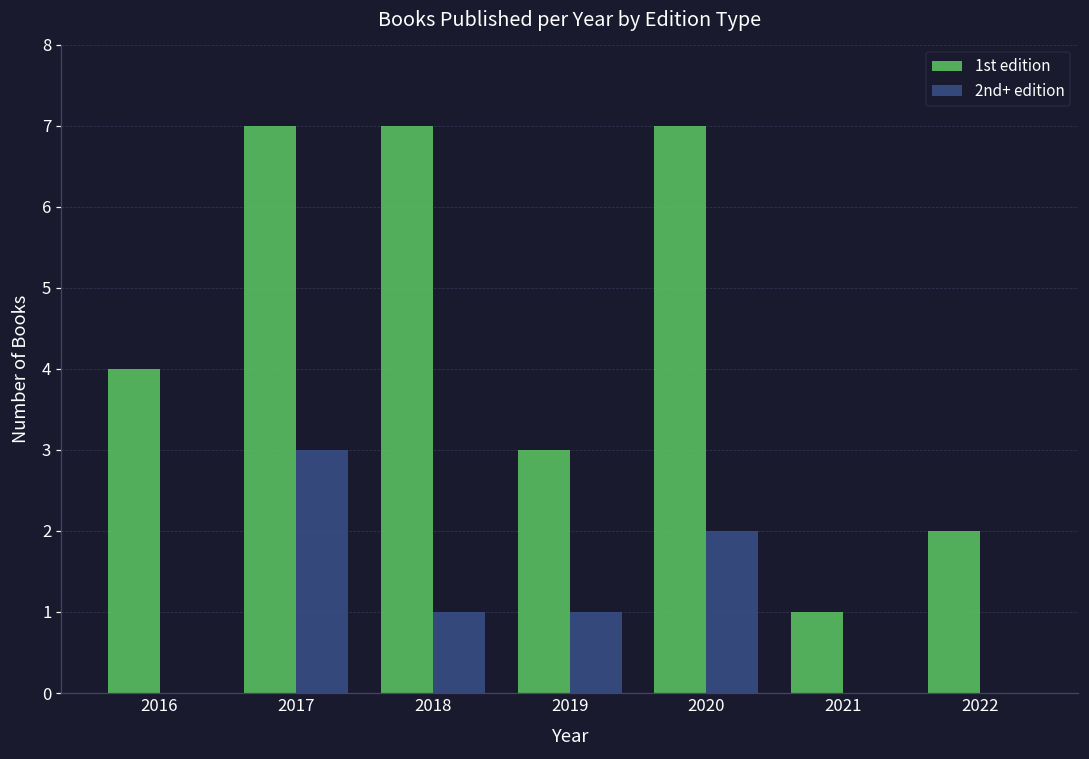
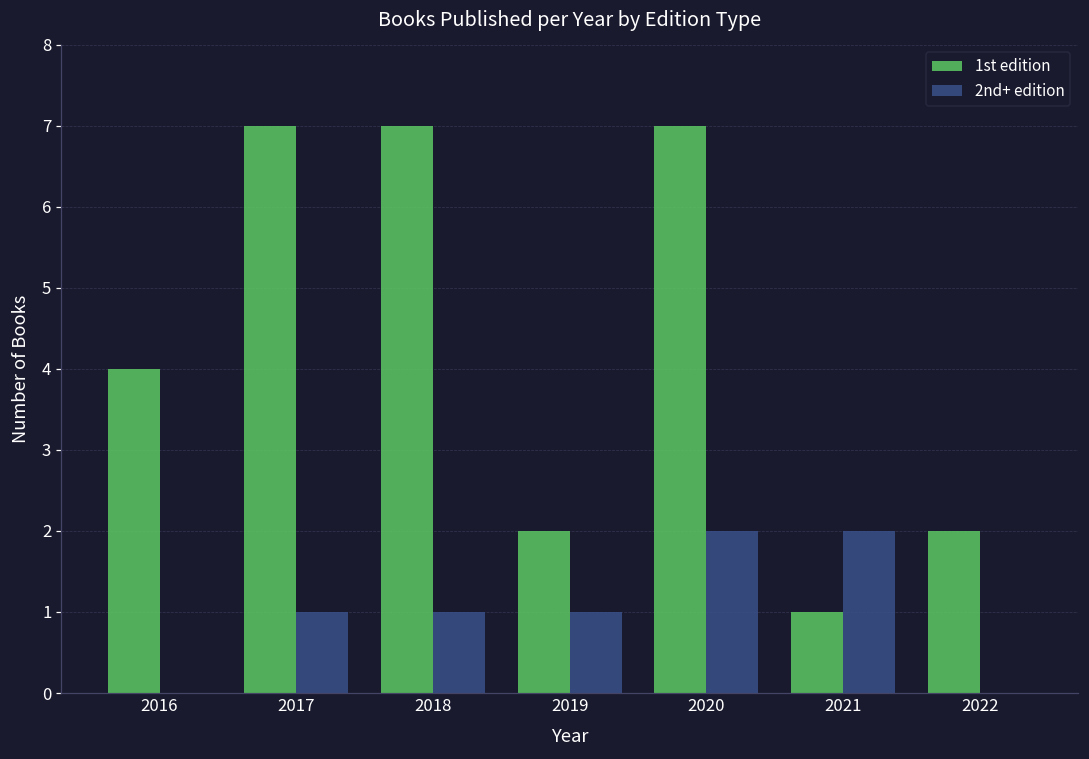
2nd+ edition, 2017: 3 -> 1
1st edition, 2019: 3 -> 2
2nd+ edition, 2021: 0 -> 2
